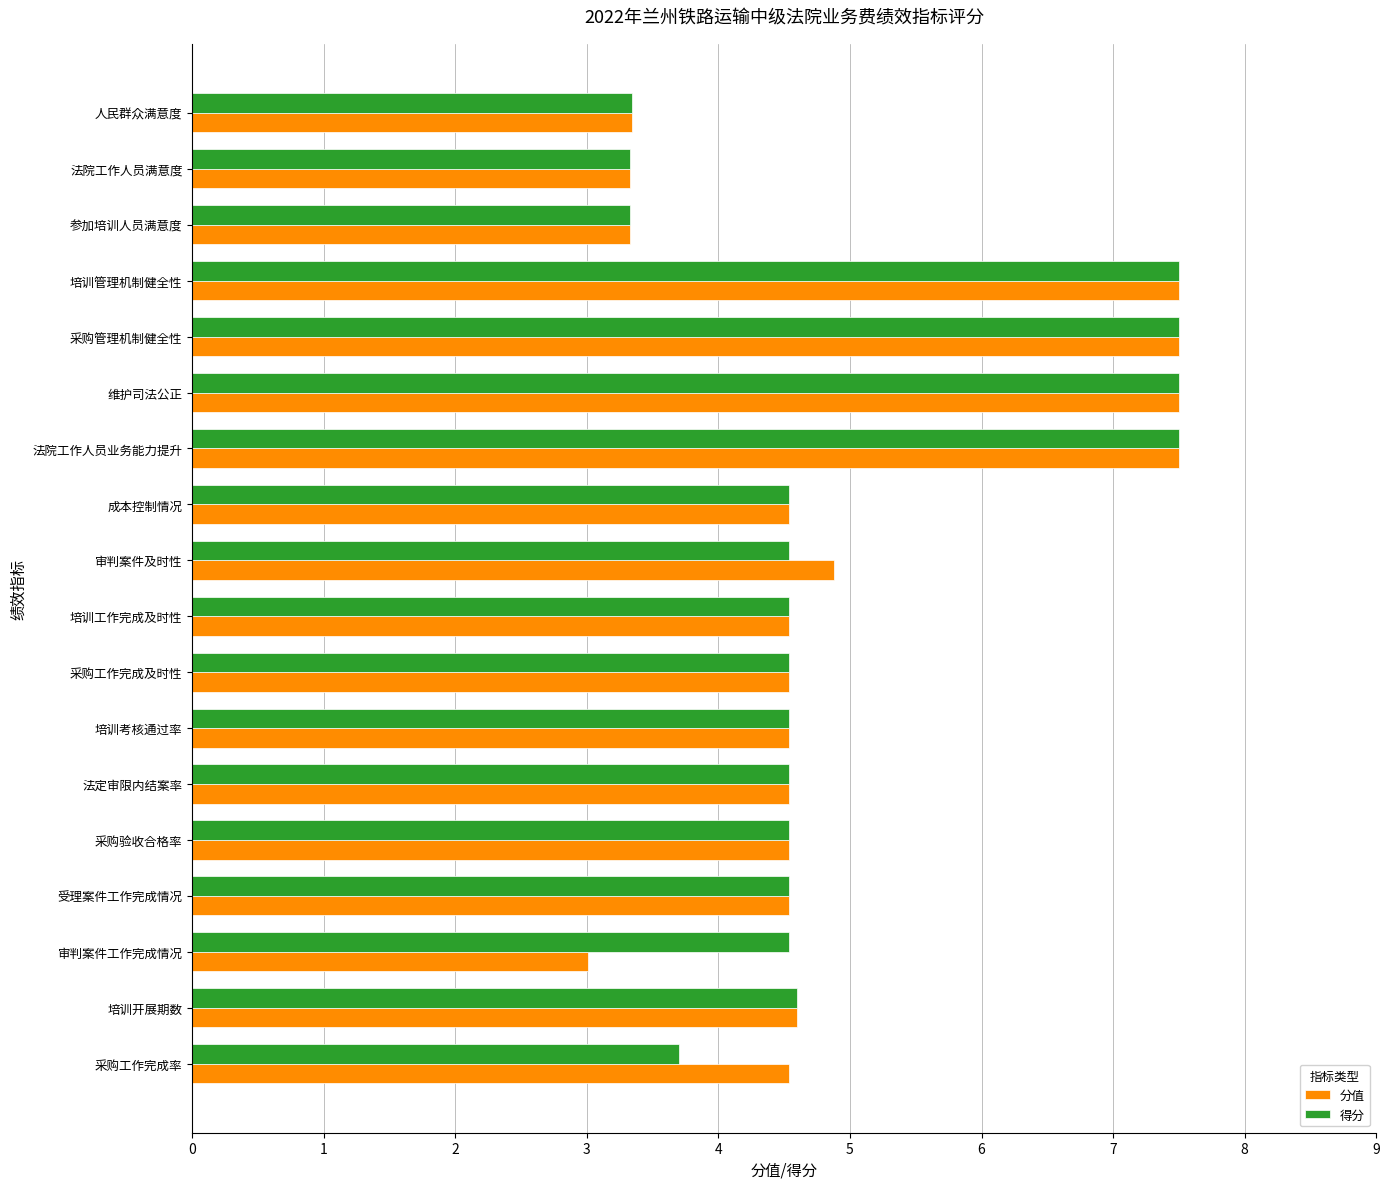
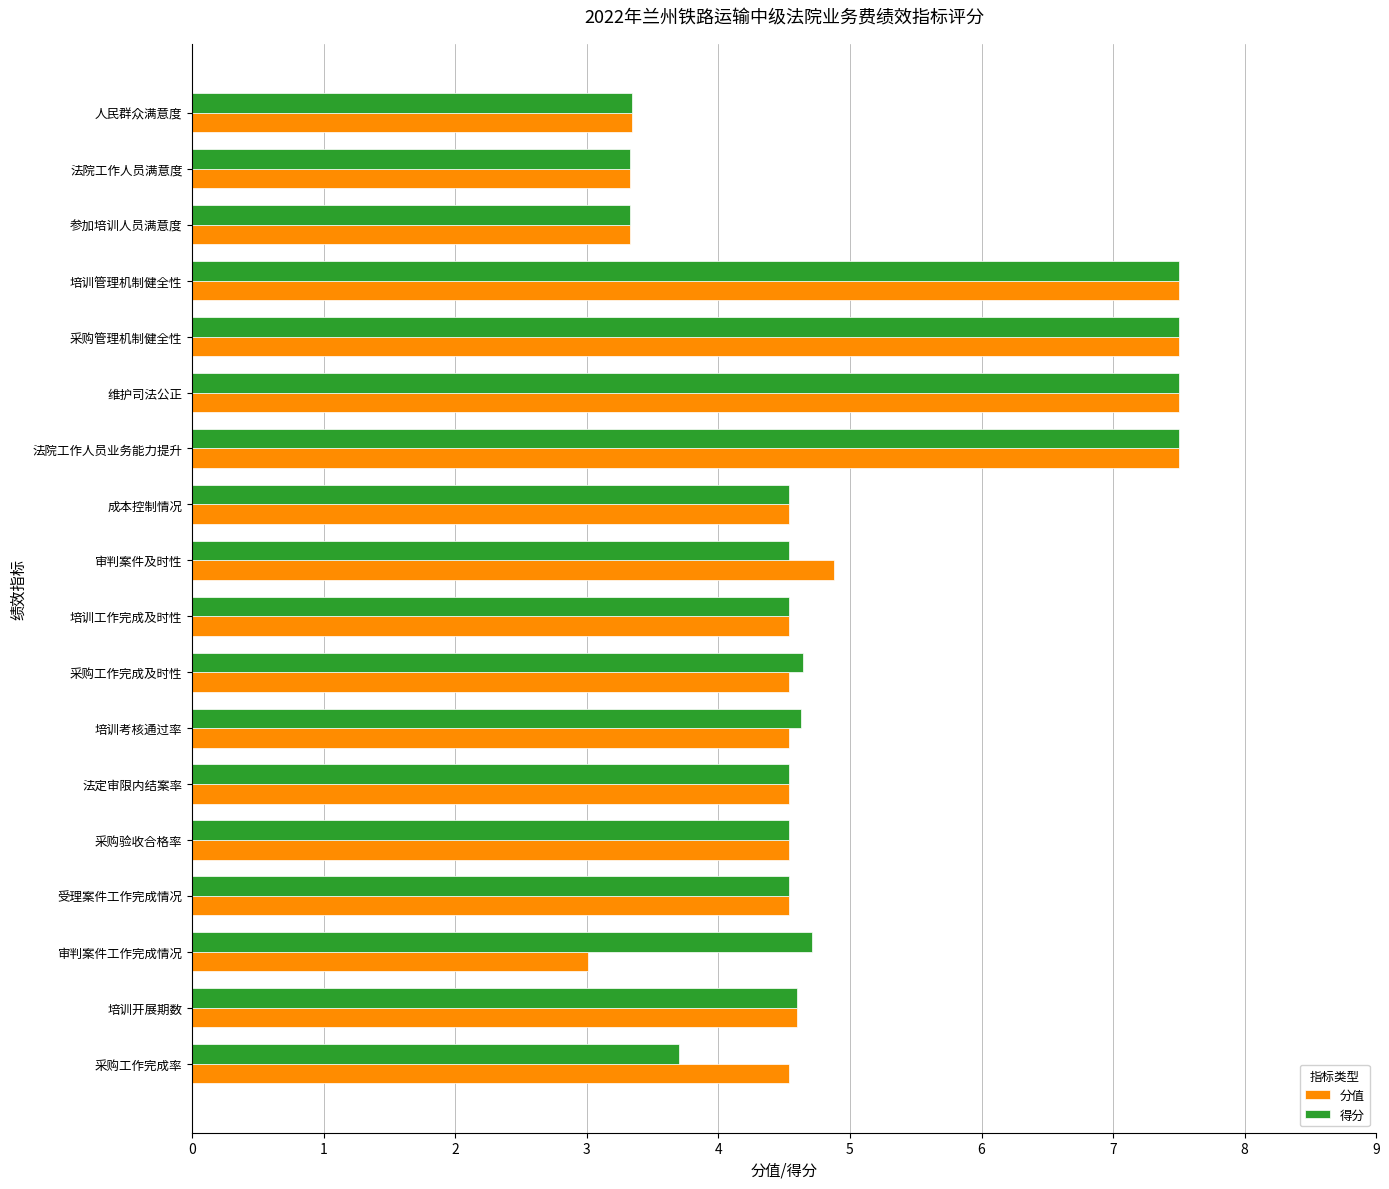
得分, 采购工作完成及时性: 4.54 -> 4.64
得分, 培训考核通过率: 4.54 -> 4.63
得分, 审判案件工作完成情况: 4.54 -> 4.71
